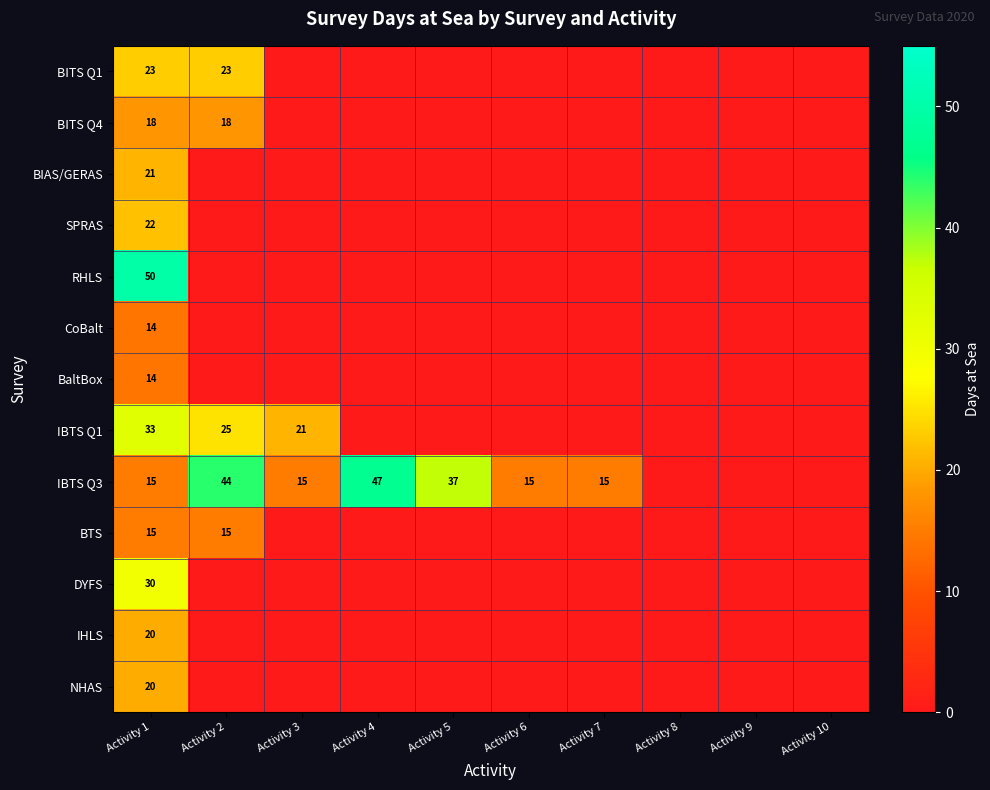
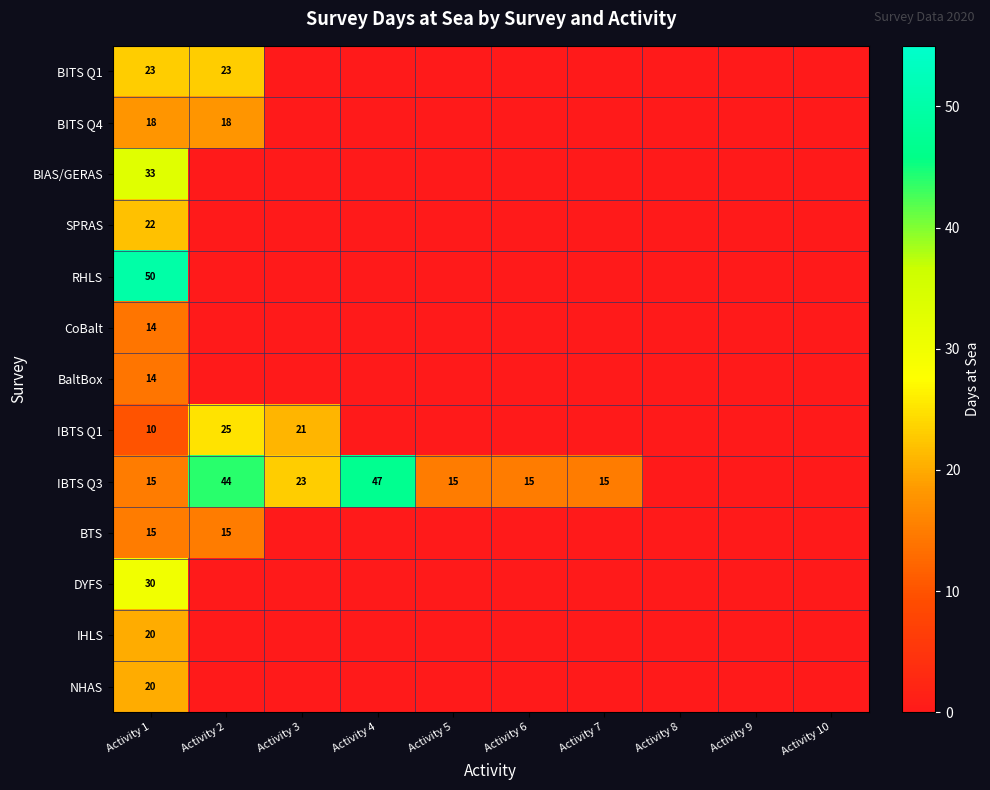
BIAS/GERAS, Activity 1: 21 -> 33
IBTS Q1, Activity 1: 33 -> 10
IBTS Q3, Activity 3: 15 -> 23
IBTS Q3, Activity 5: 37 -> 15
